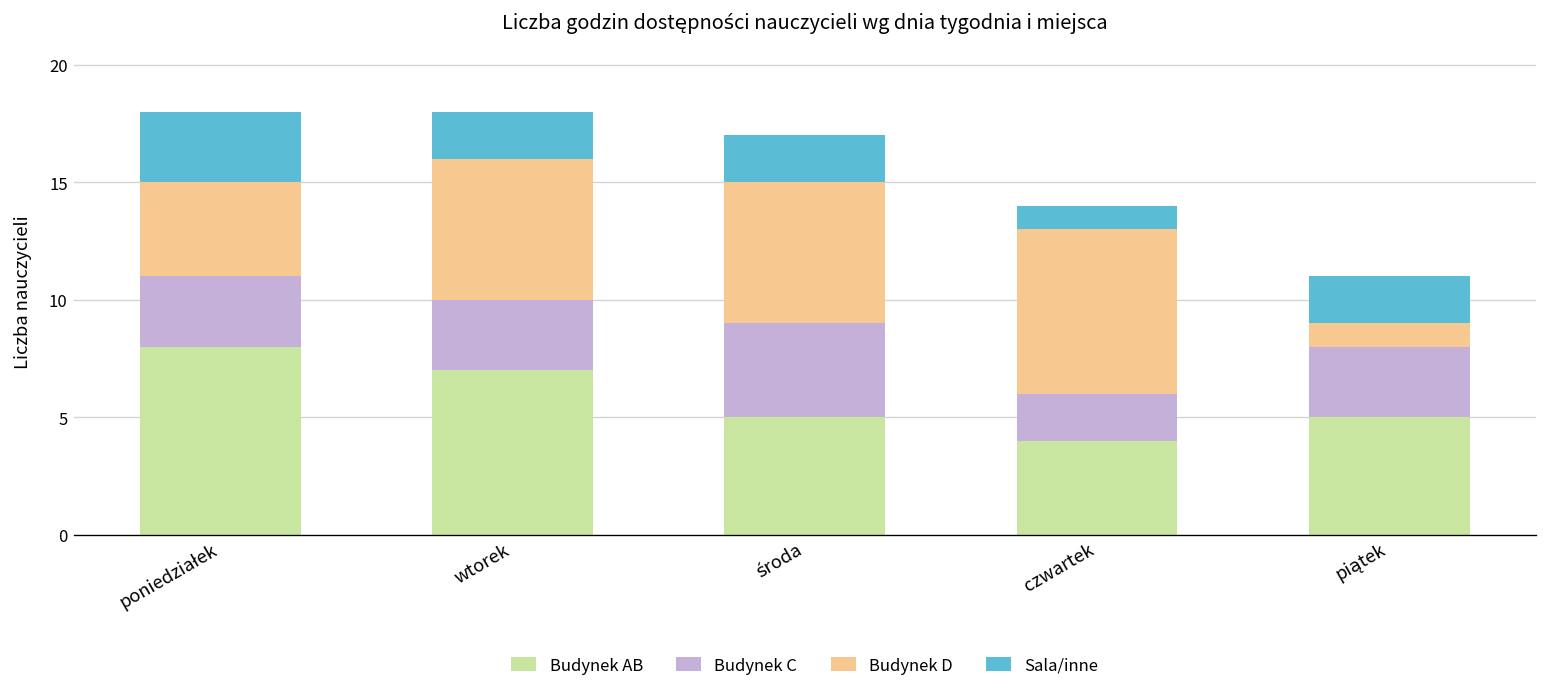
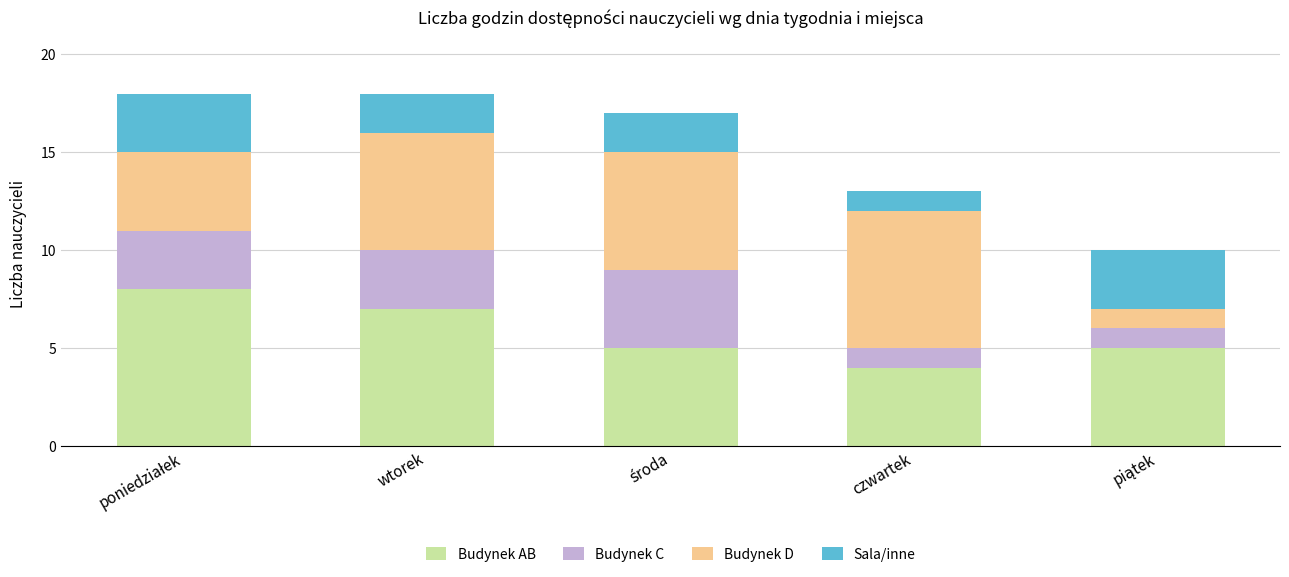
Budynek C, czwartek: 2 -> 1
Budynek C, piątek: 3 -> 1
Sala/inne, piątek: 2 -> 3
